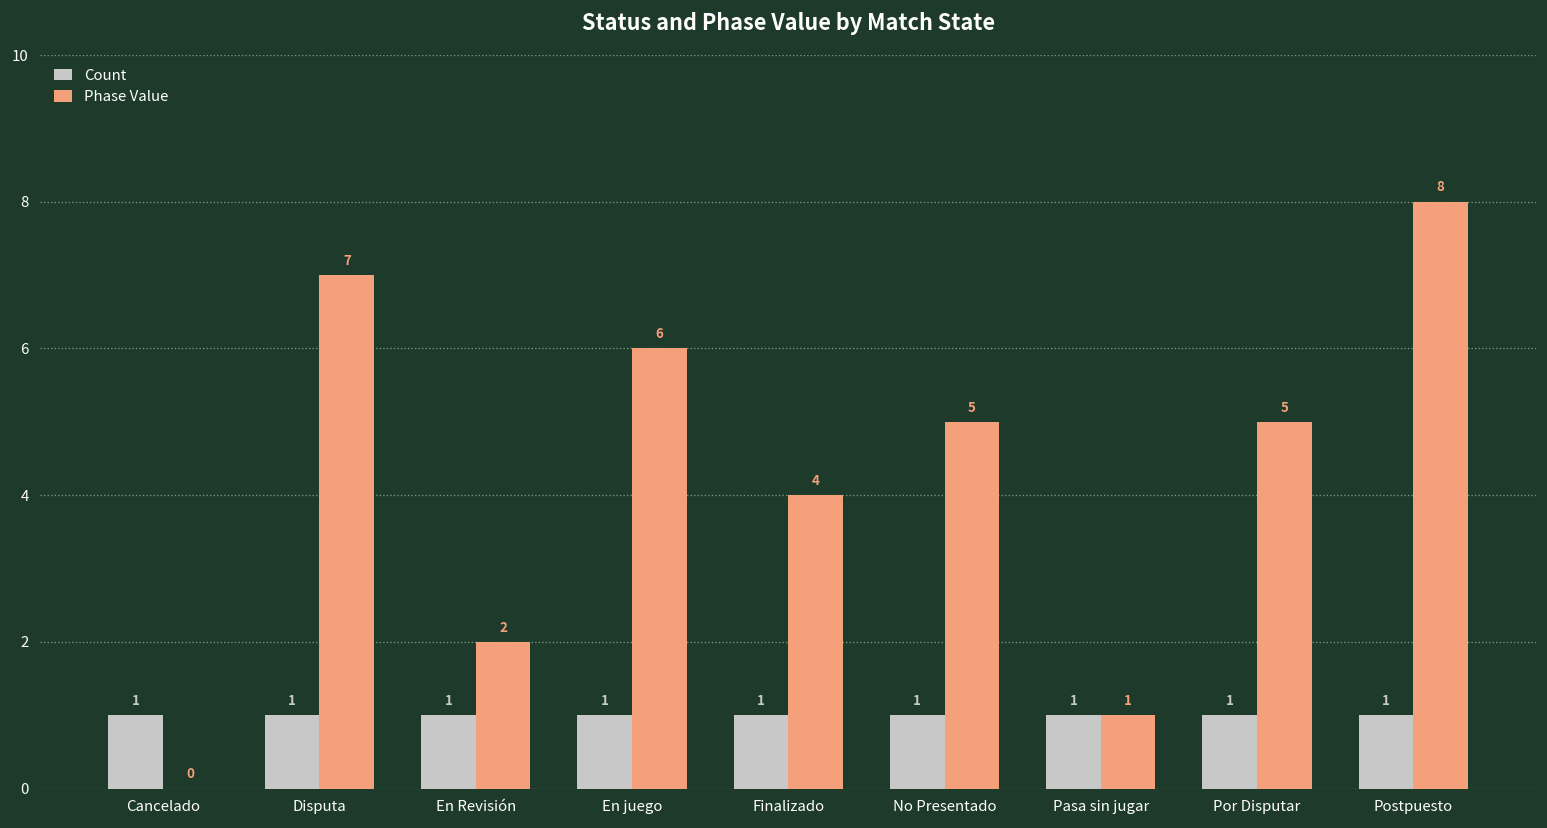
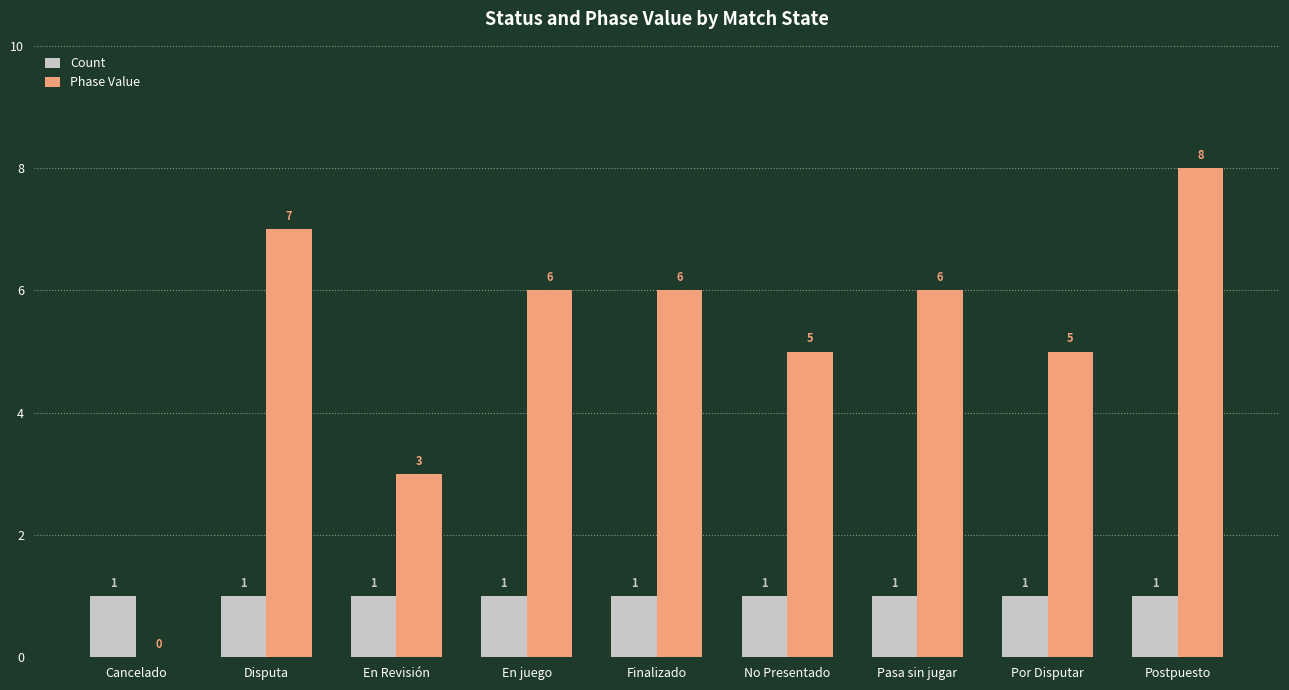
Phase Value, En Revisión: 2 -> 3
Phase Value, Finalizado: 4 -> 6
Phase Value, Pasa sin jugar: 1 -> 6
